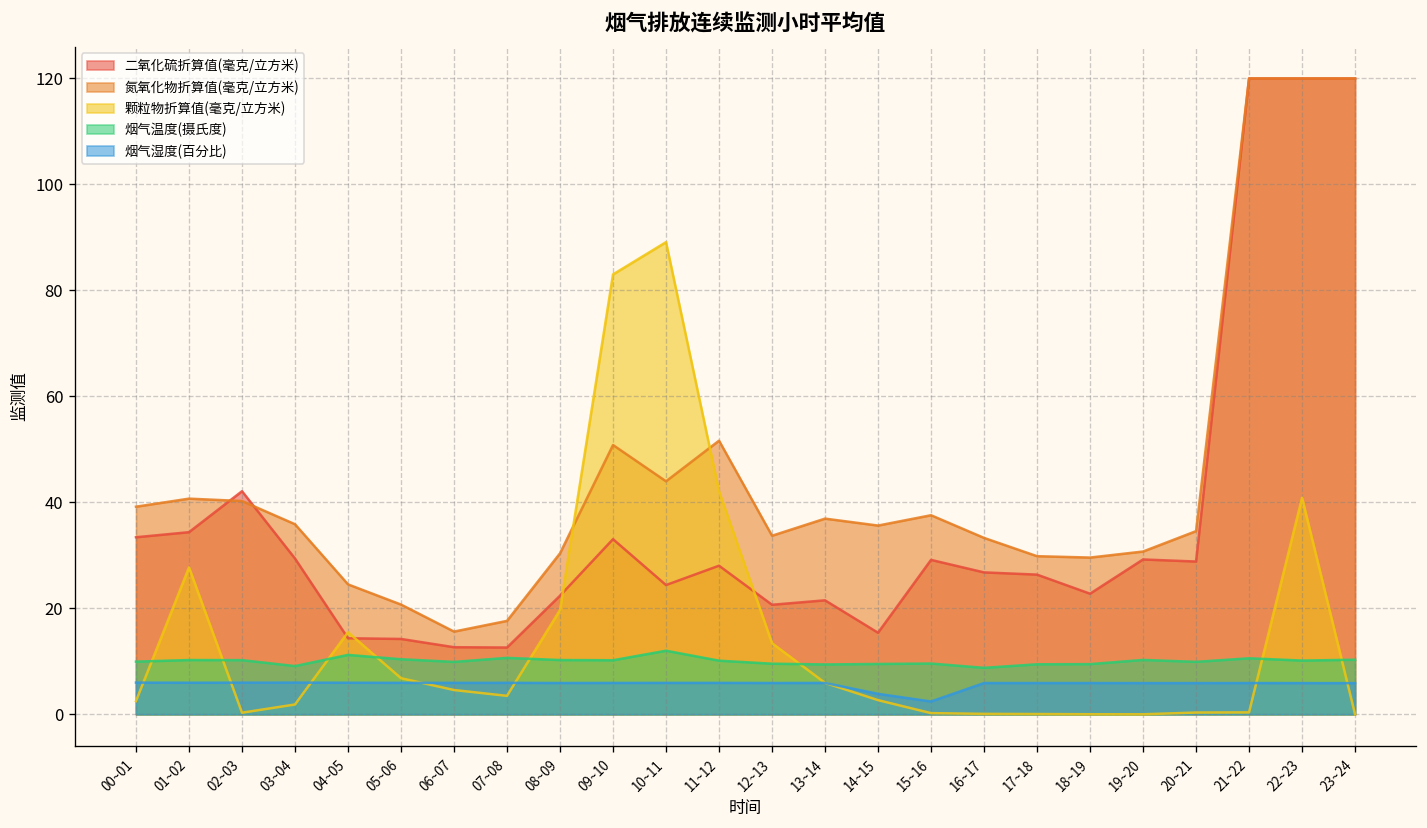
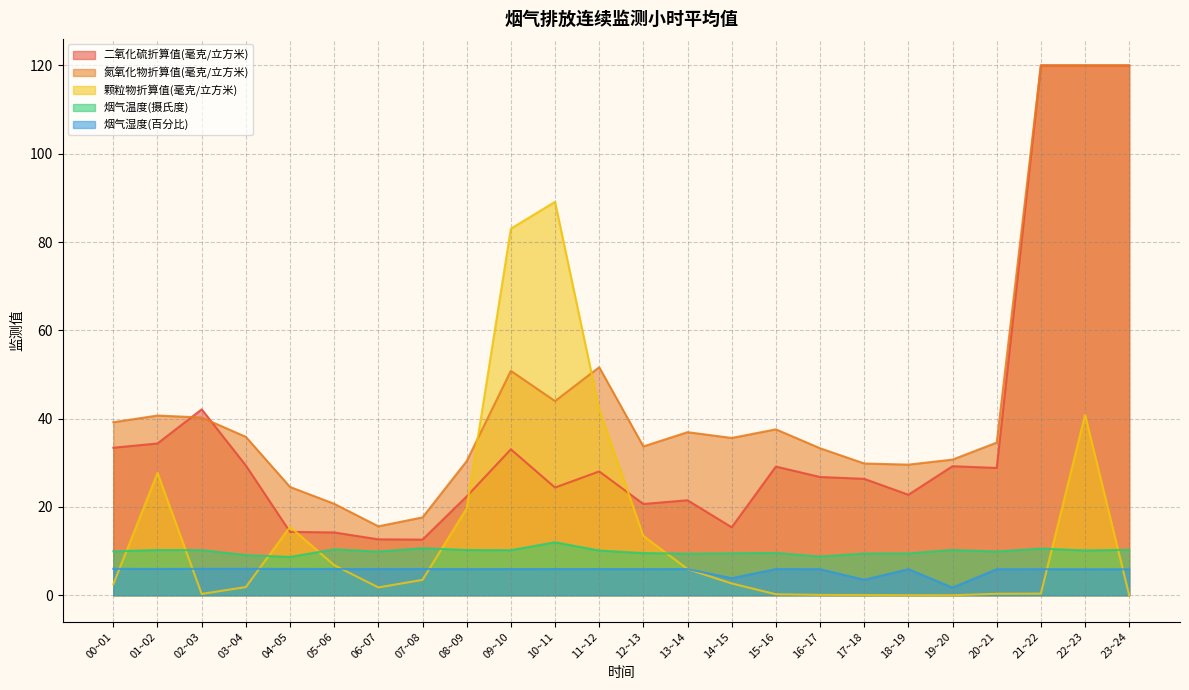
烟气温度(摄氏度), 04~05: 11 -> 9
颗粒物折算值(毫克/立方米), 06~07: 5 -> 2
烟气湿度(百分比), 15~16: 2 -> 6
烟气湿度(百分比), 17~18: 6 -> 4
烟气湿度(百分比), 19~20: 6 -> 2
